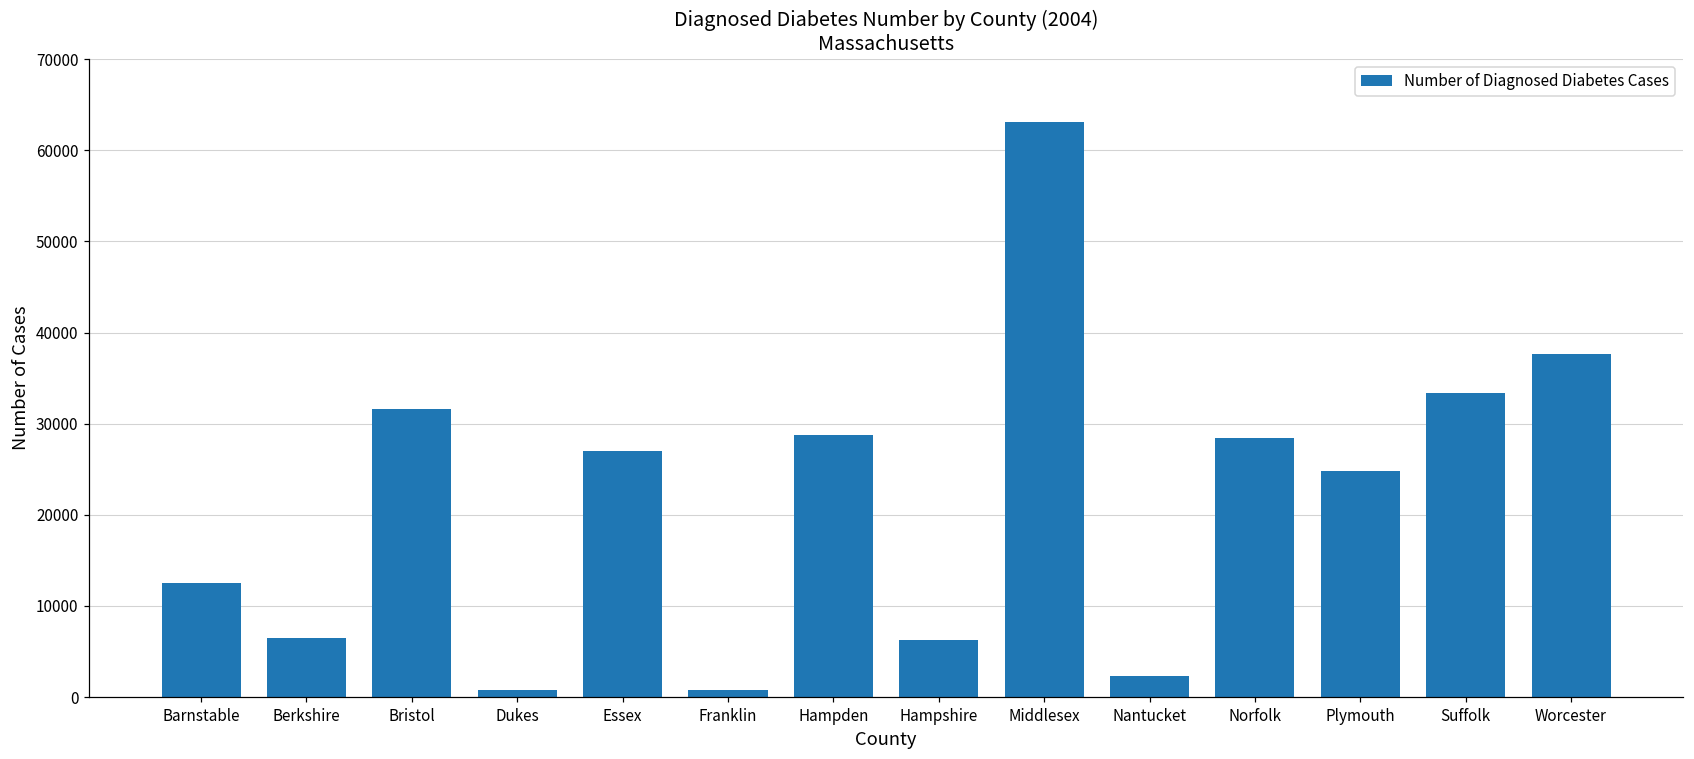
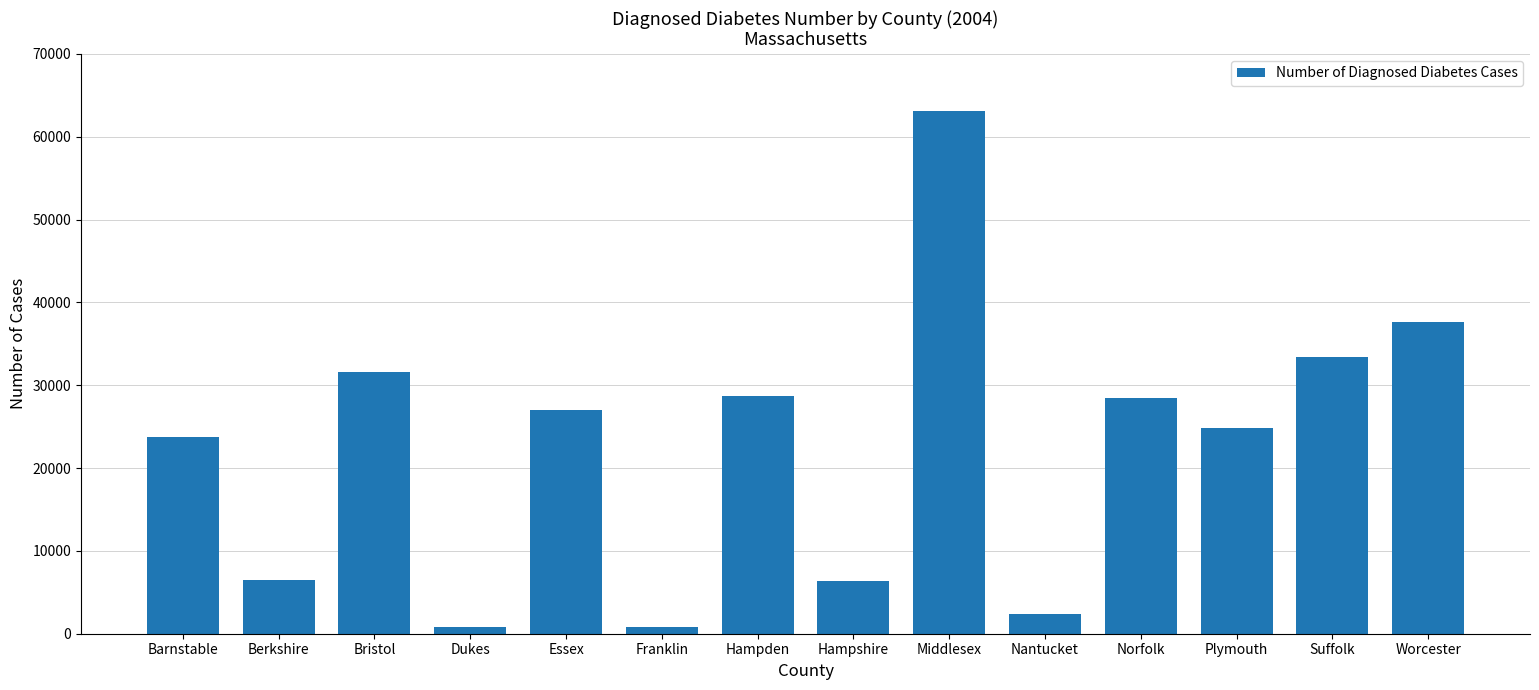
Barnstable: 12000 -> 24000
